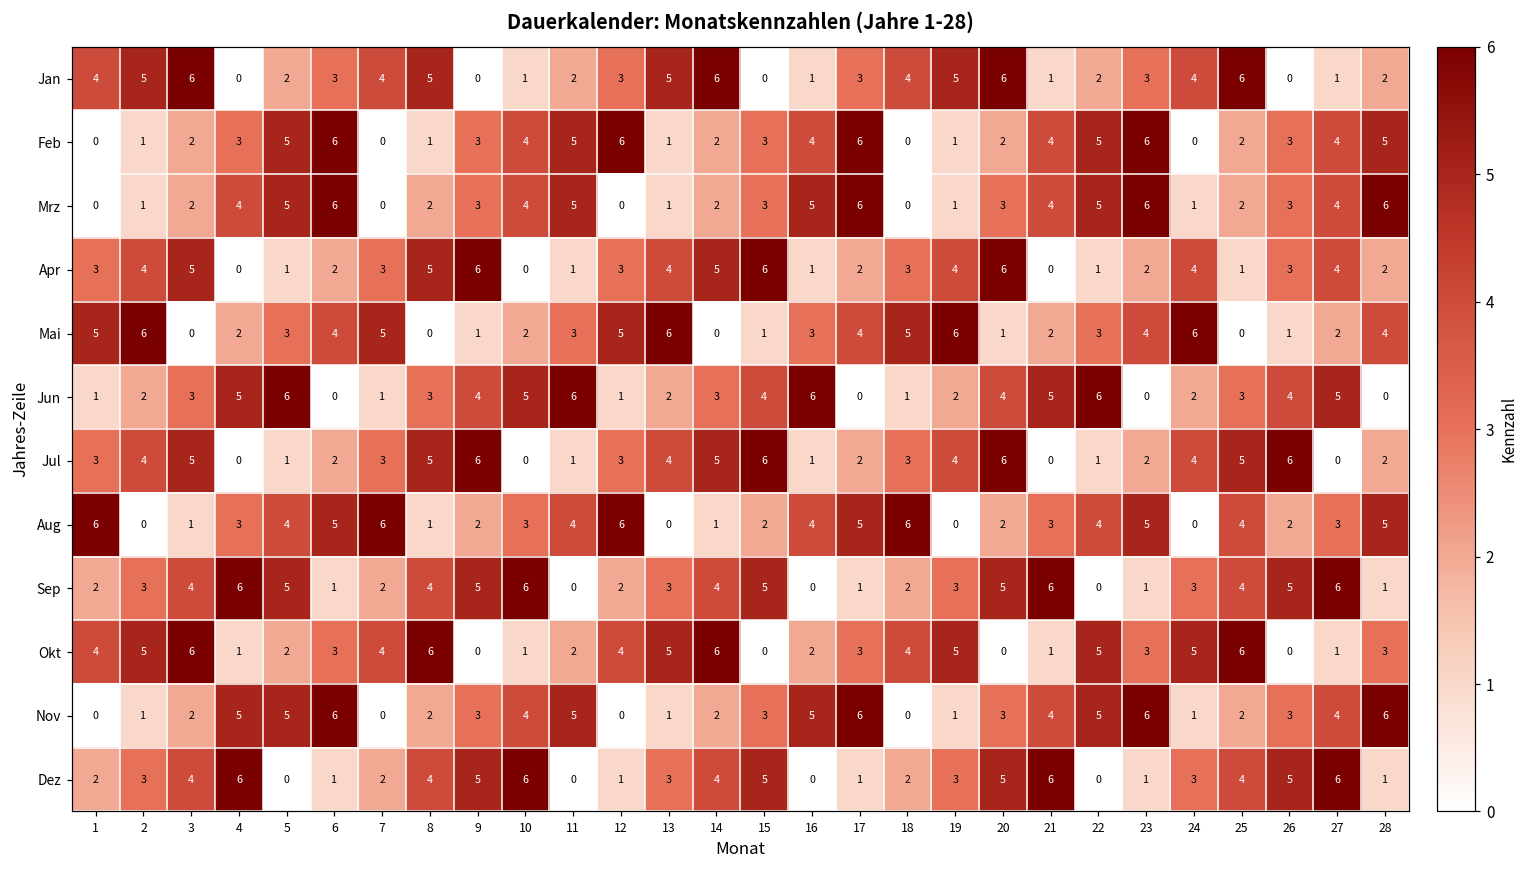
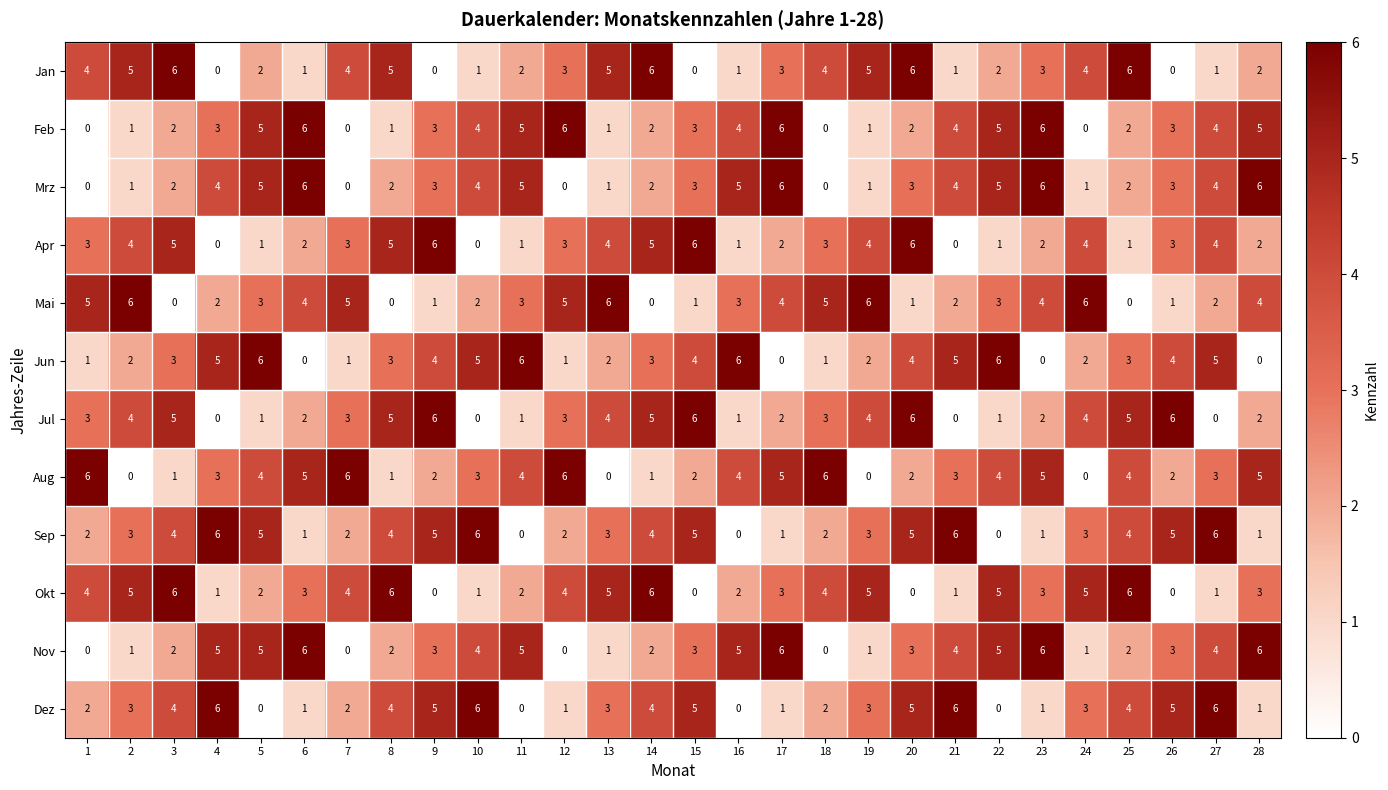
Jan, 6: 3 -> 1
